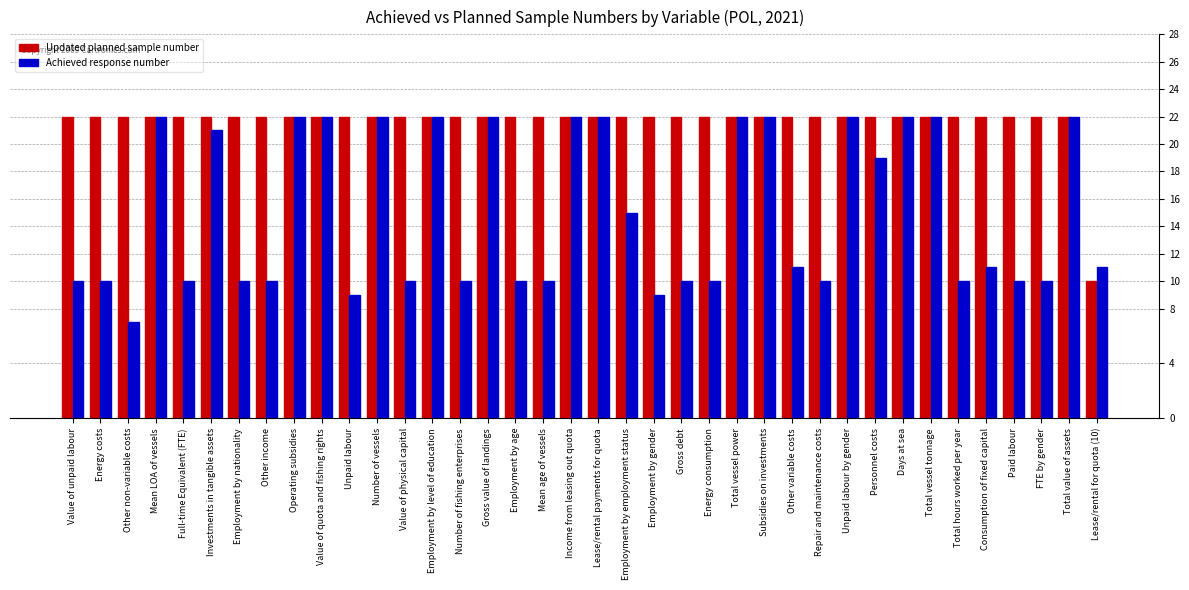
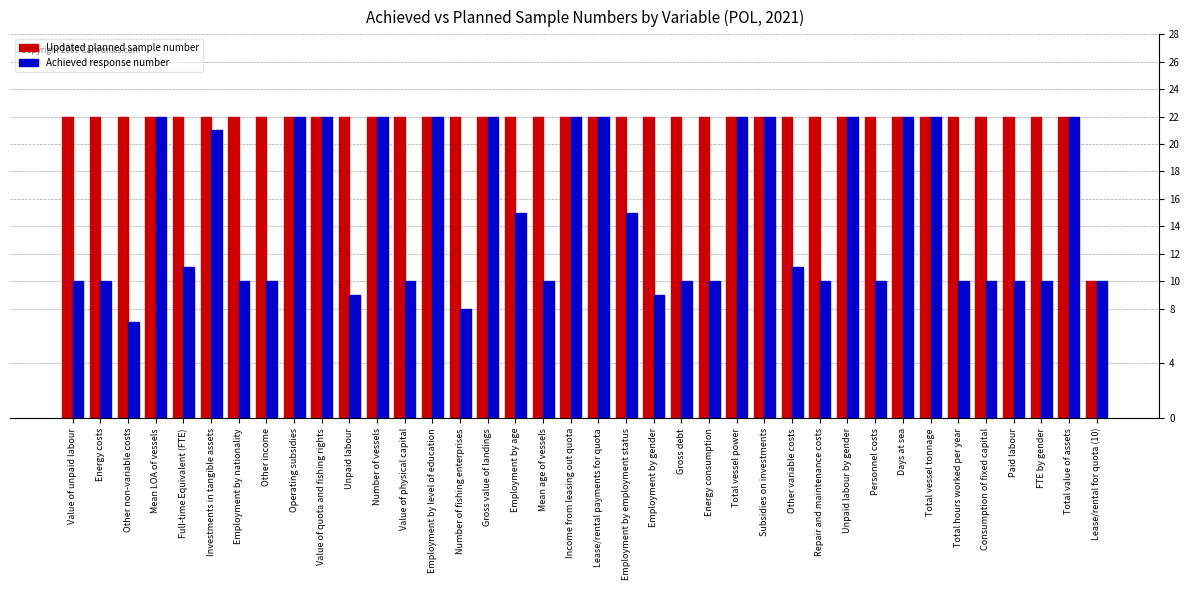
Achieved response number, Full-time Equivalent (FTE): 10 -> 11
Achieved response number, Number of fishing enterprises: 10 -> 8
Achieved response number, Employment by age: 10 -> 15
Achieved response number, Personnel costs: 19 -> 10
Achieved response number, Consumption of fixed capital: 11 -> 10
Achieved response number, Lease/rental for quota (10): 11 -> 10
